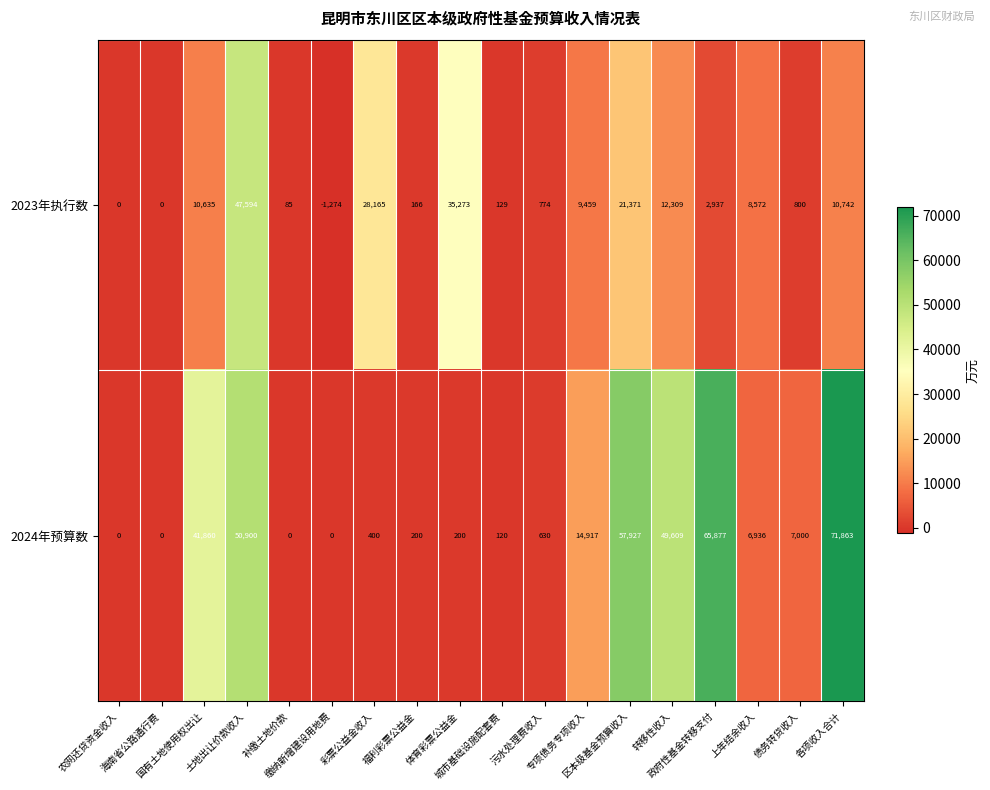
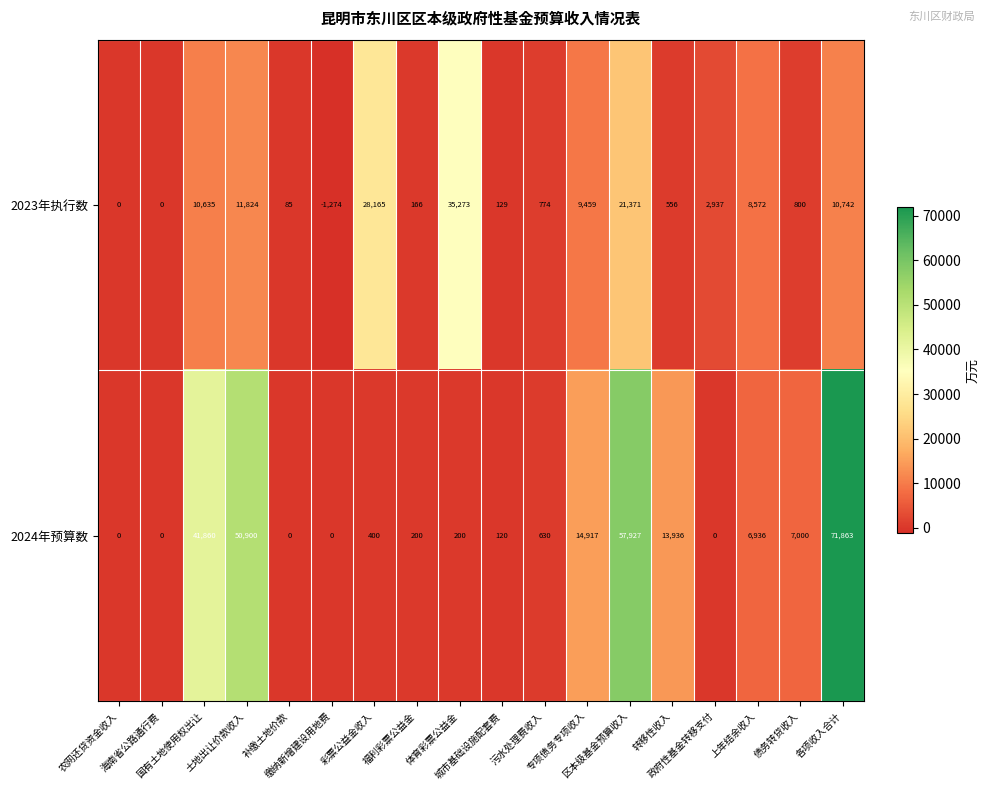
2023年执行数, 土地出让价款收入: 47,594 -> 11,824
2023年执行数, 转移性收入: 12,309 -> 556
2024年预算数, 转移性收入: 49,609 -> 13,936
2024年预算数, 政府性基金转移支付: 65,877 -> 0
